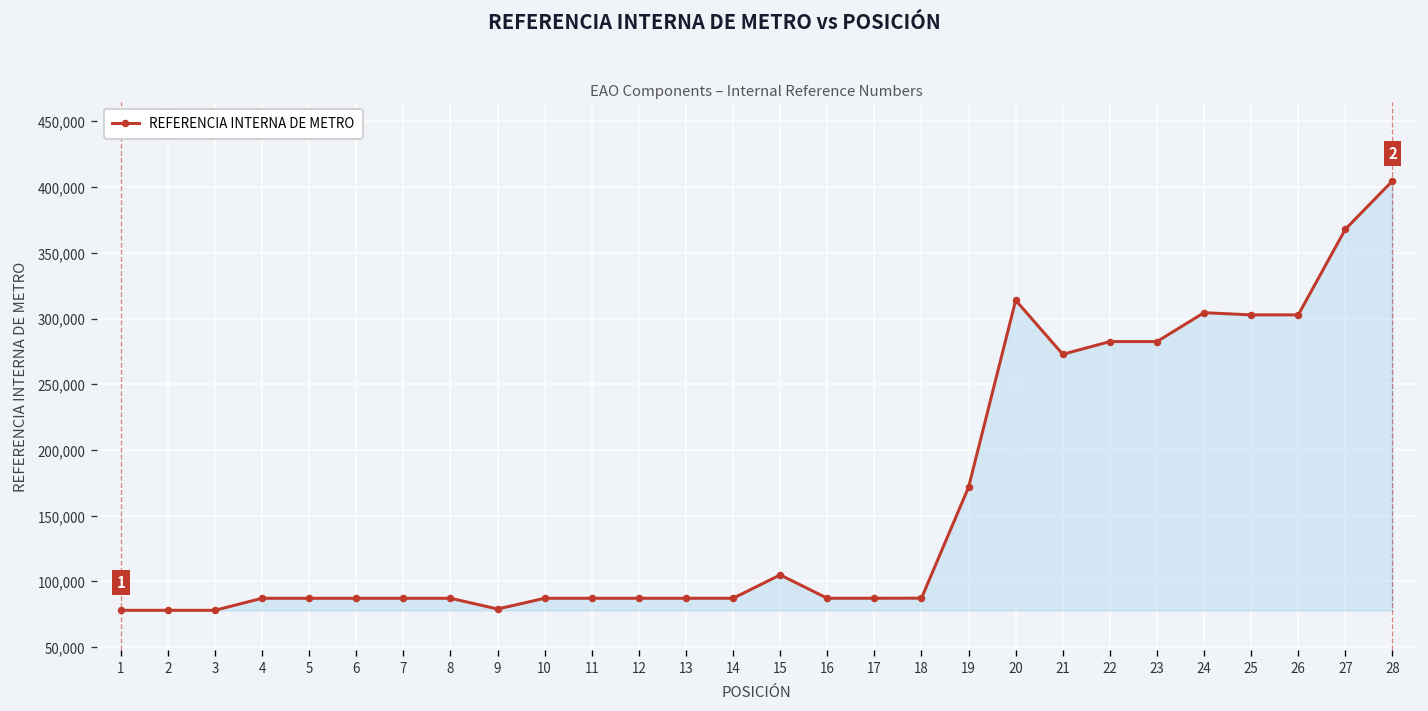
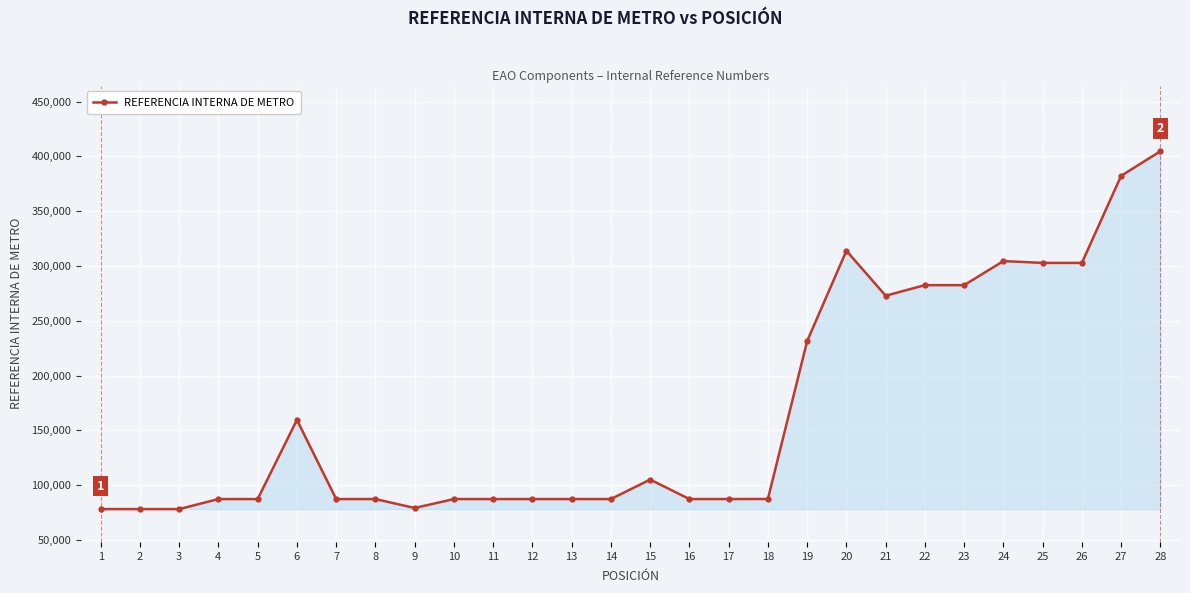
6: 87,000 -> 160,000
19: 172,000 -> 231,000
27: 368,000 -> 382,000
